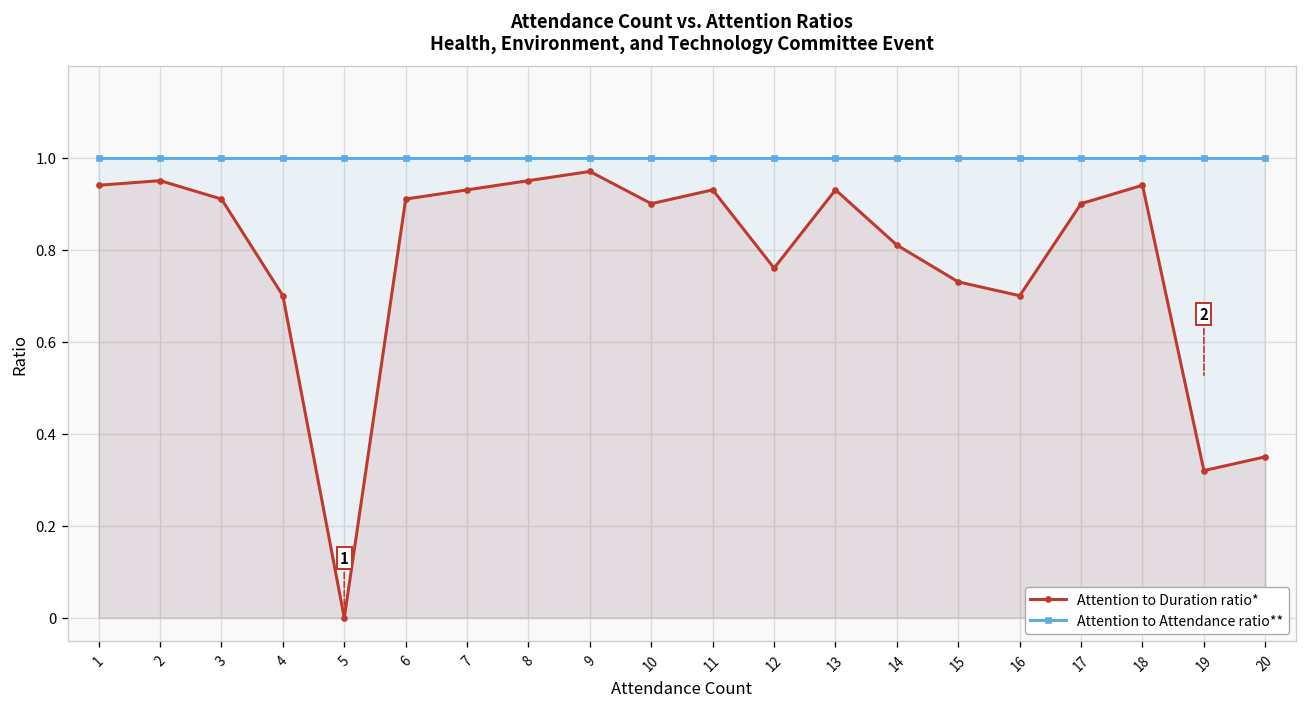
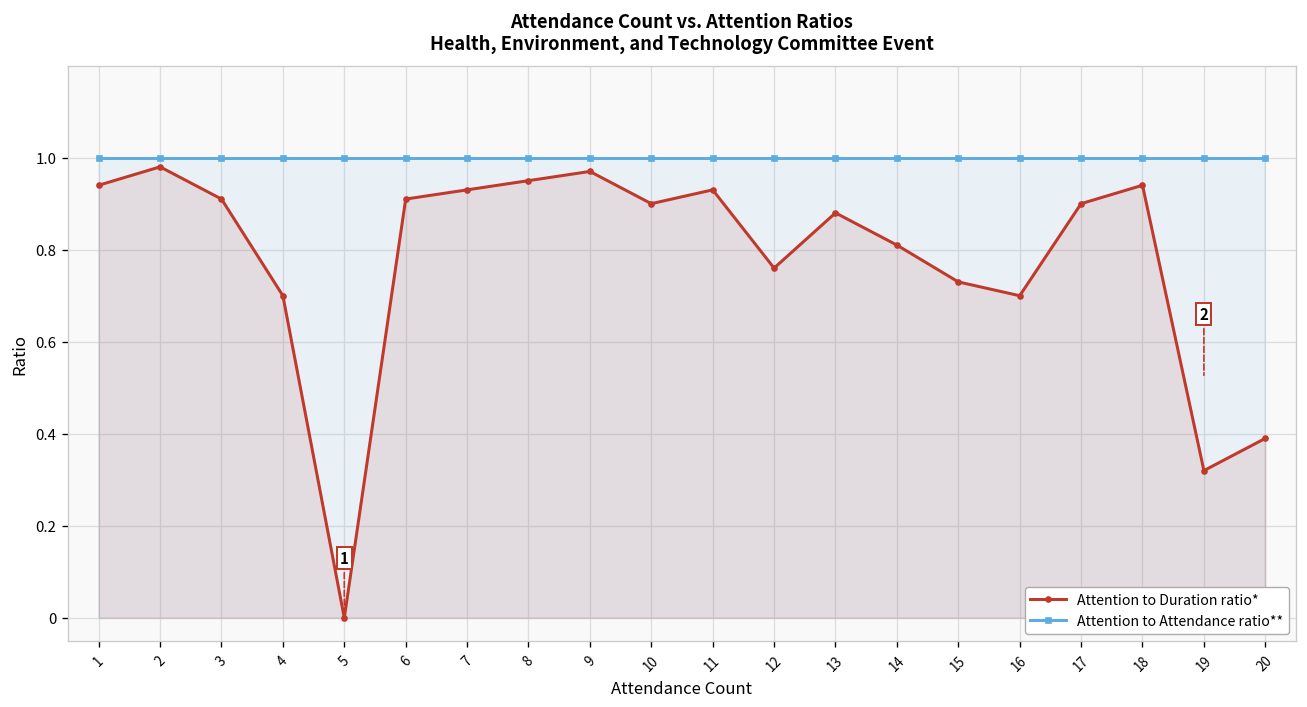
Attention to Duration ratio*, 2: 0.95 -> 0.98
Attention to Duration ratio*, 13: 0.93 -> 0.88
Attention to Duration ratio*, 20: 0.35 -> 0.39
